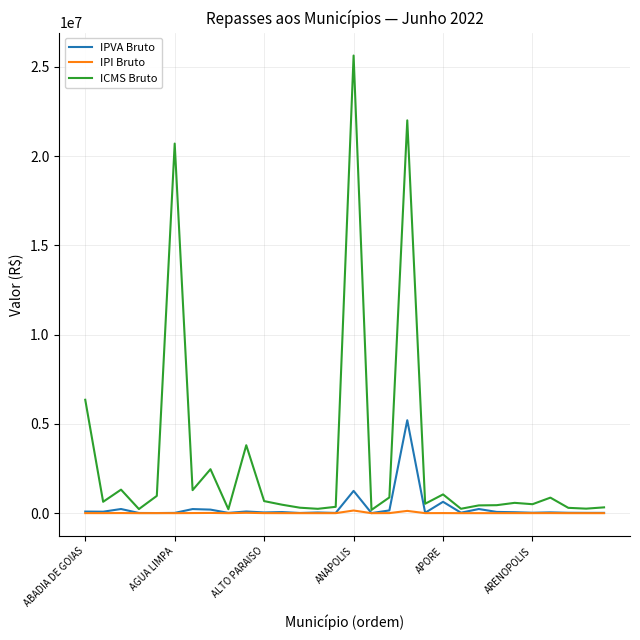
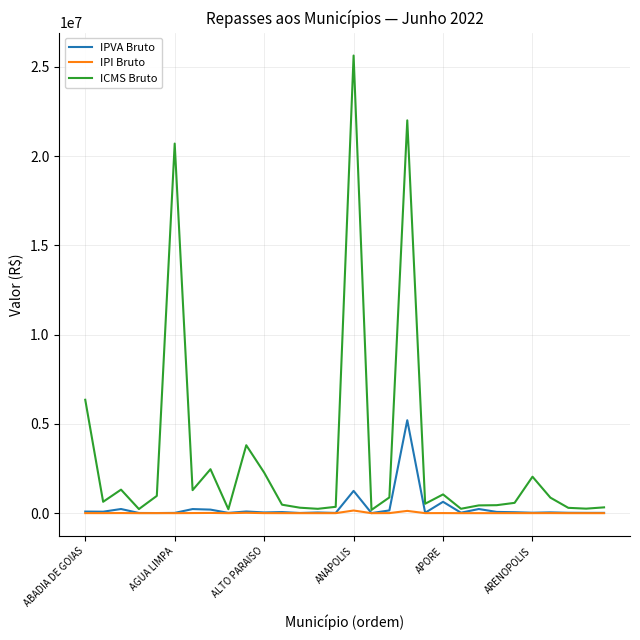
ICMS Bruto, ALTO PARAISO: 700000 -> 2300000
ICMS Bruto, ARENOPOLIS: 500000 -> 2000000
